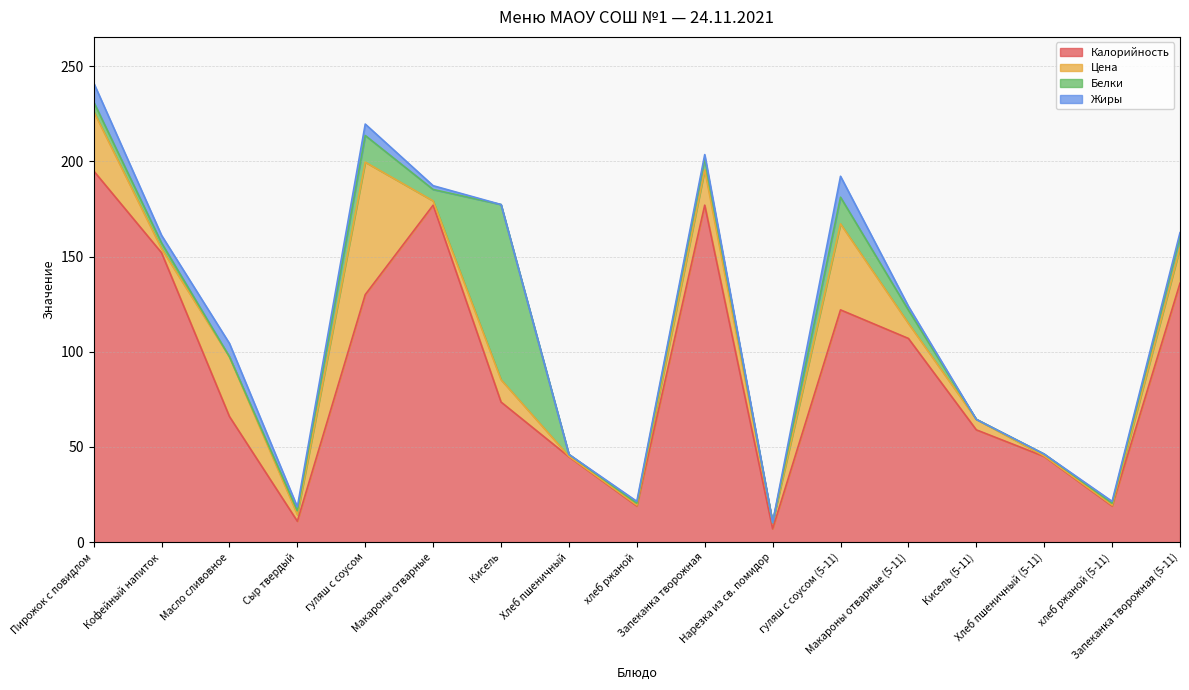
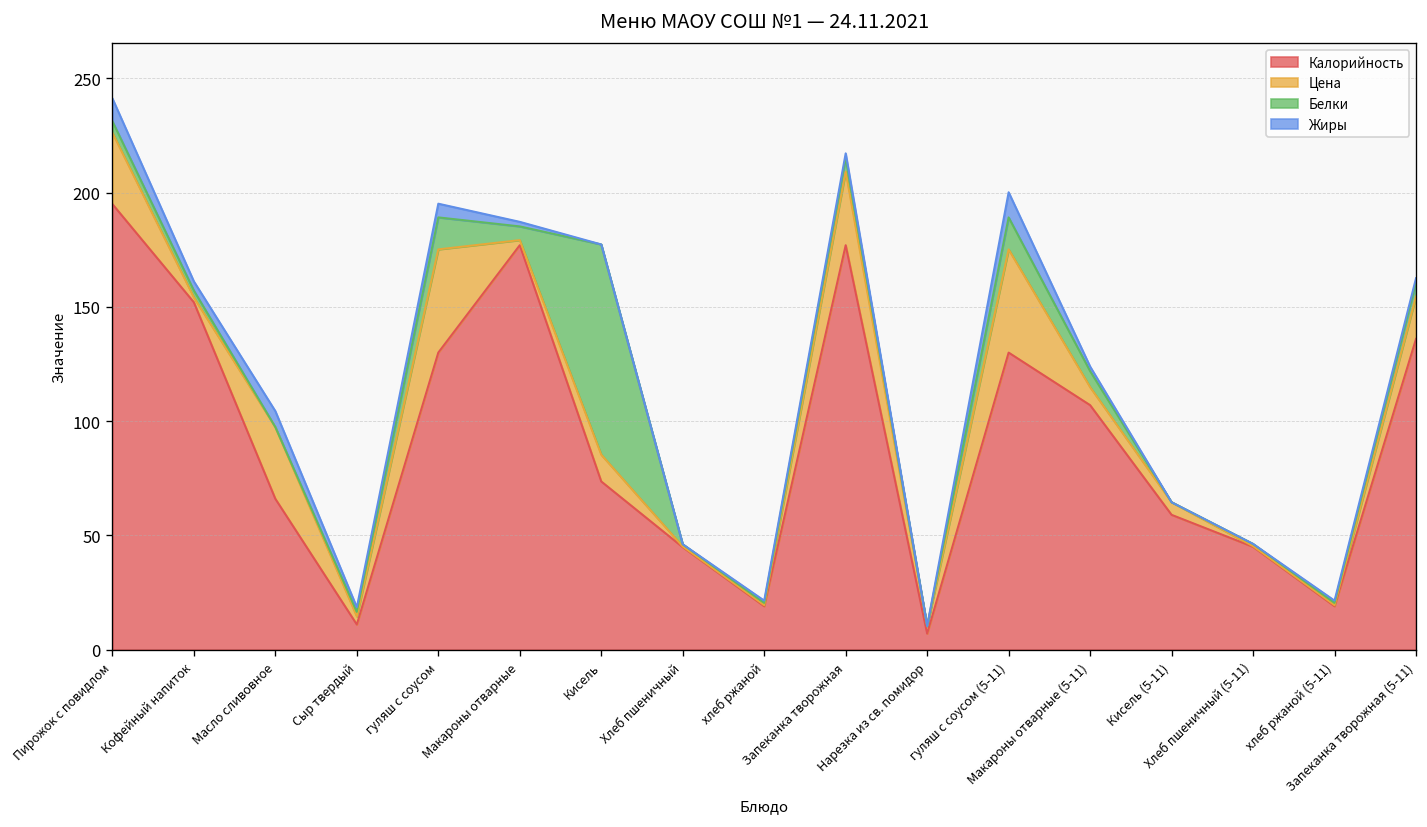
Цена, гуляш с соусом: 70 -> 45
Цена, Запеканка творожная: 19 -> 32
Калорийность, гуляш с соусом (5-11): 122 -> 130
